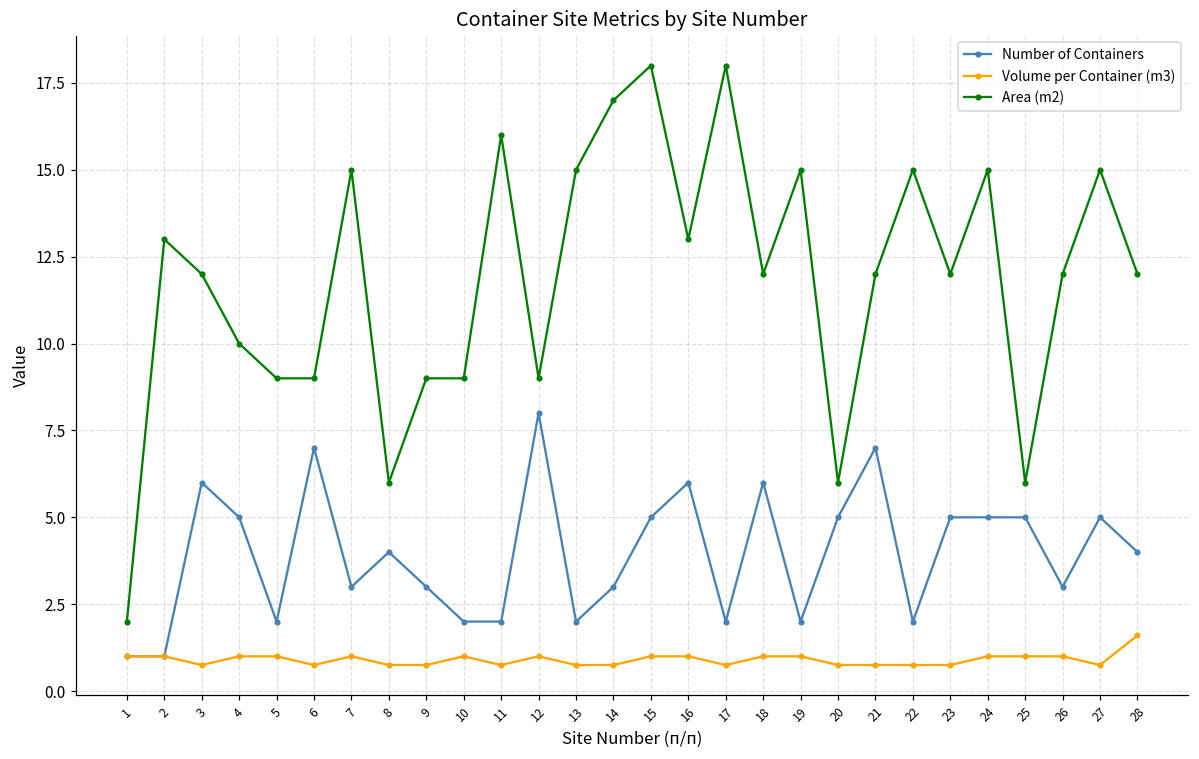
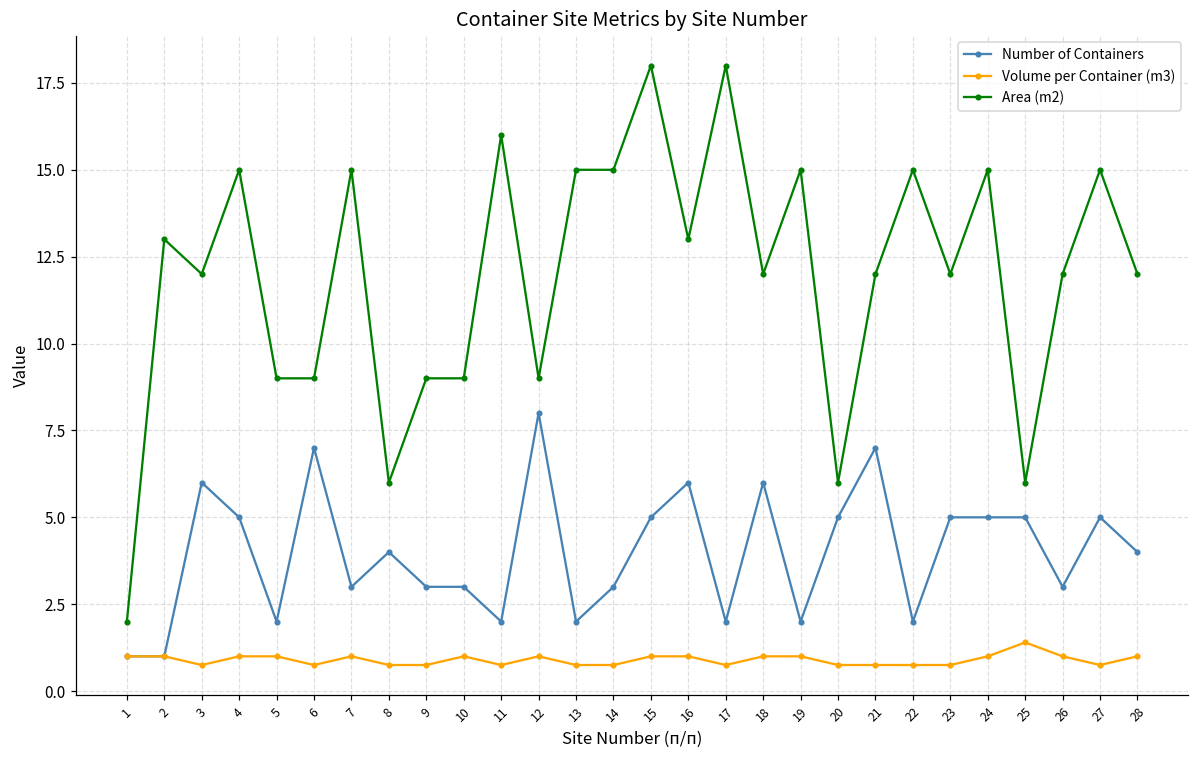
Area (m2), 4: 10 -> 15
Number of Containers, 10: 2 -> 3
Area (m2), 14: 17 -> 15
Volume per Container (m3), 25: 1.0 -> 1.4
Volume per Container (m3), 28: 1.6 -> 1.0
